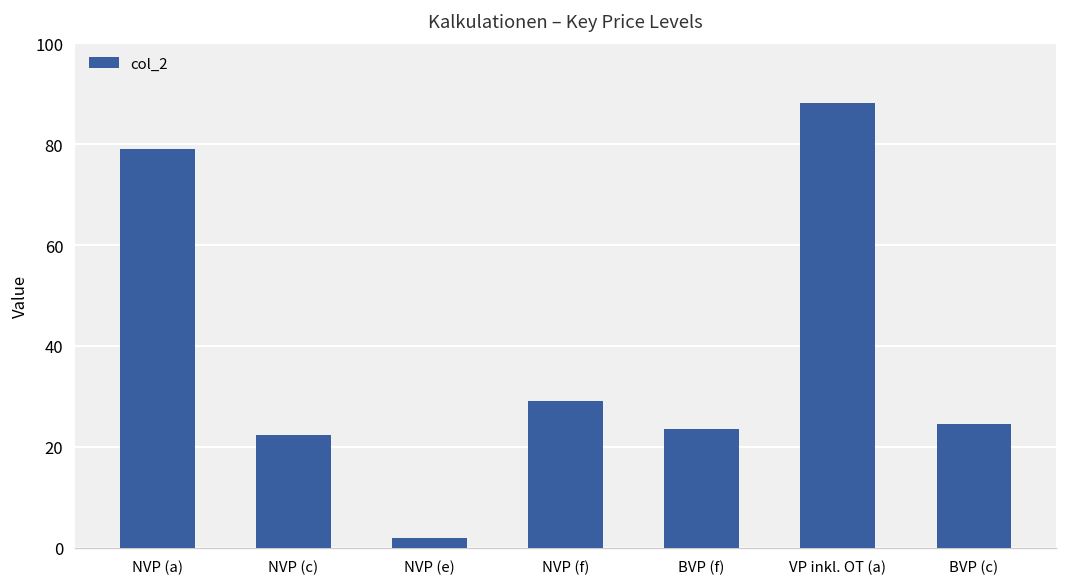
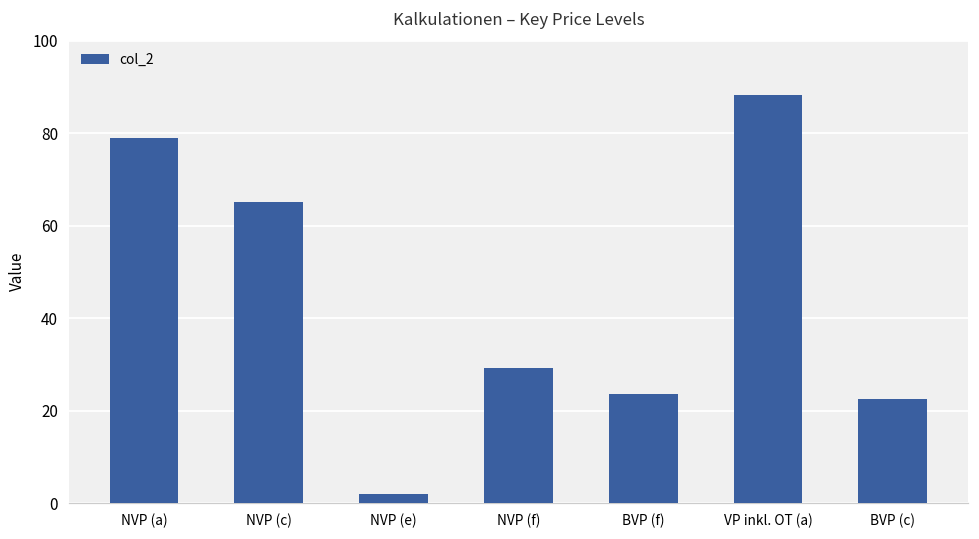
NVP (c): 22 -> 65
BVP (c): 25 -> 22
